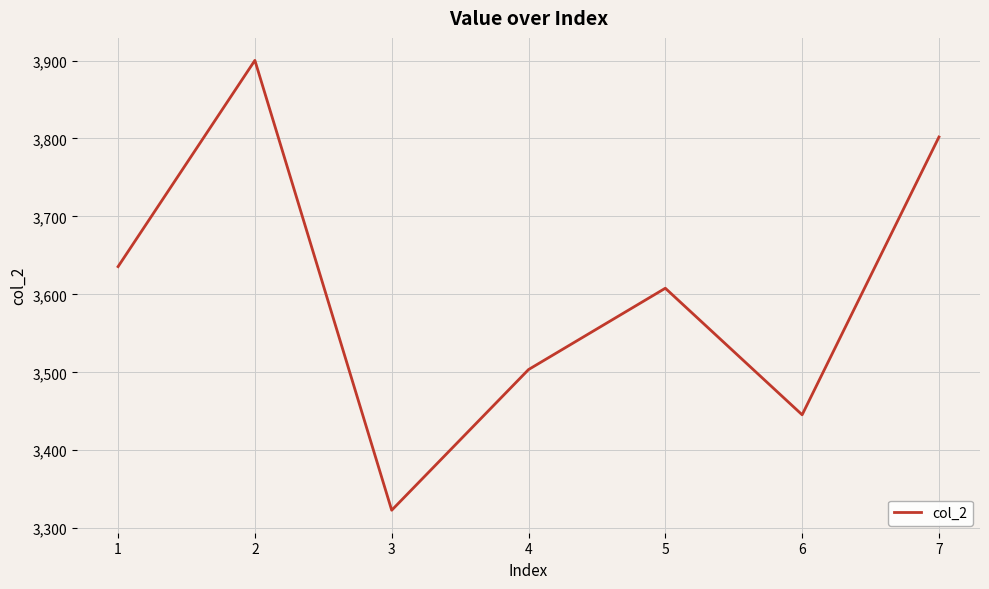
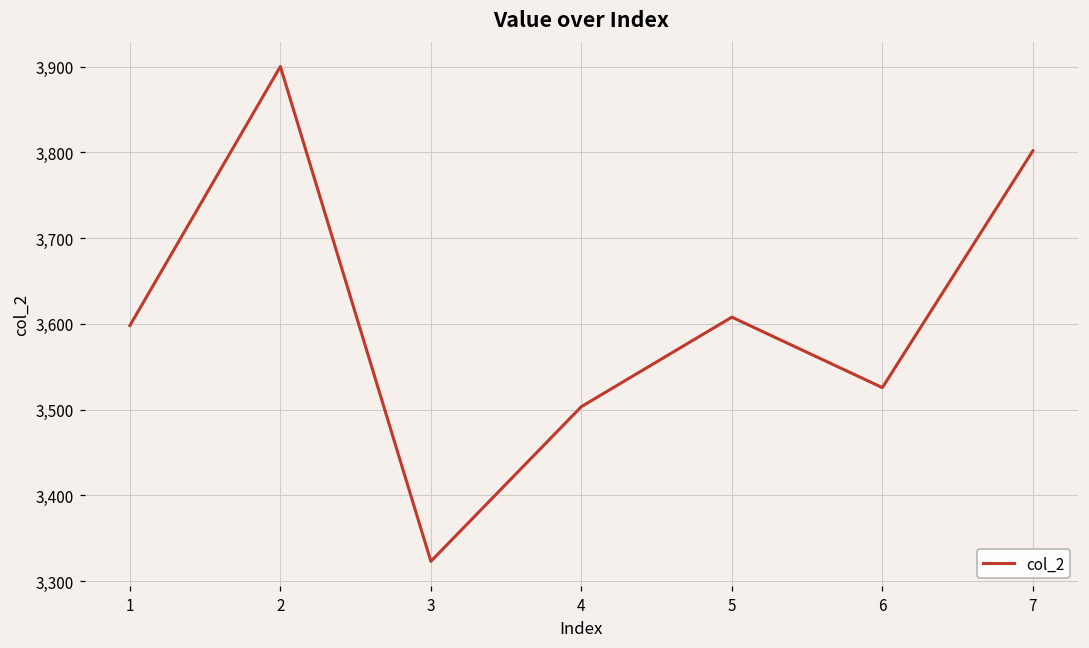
1: 3,640 -> 3,600
6: 3,450 -> 3,530
